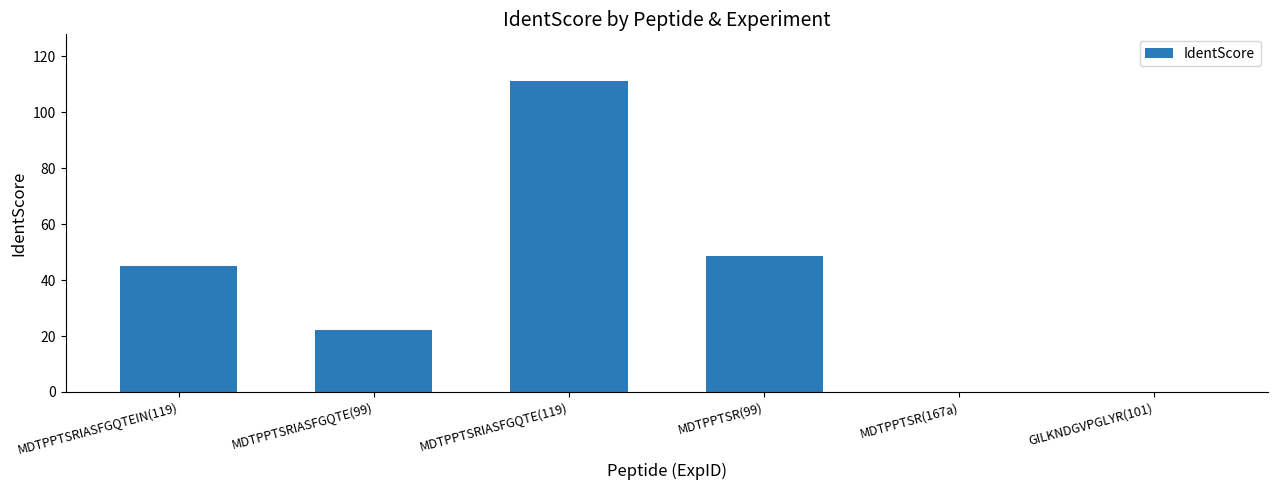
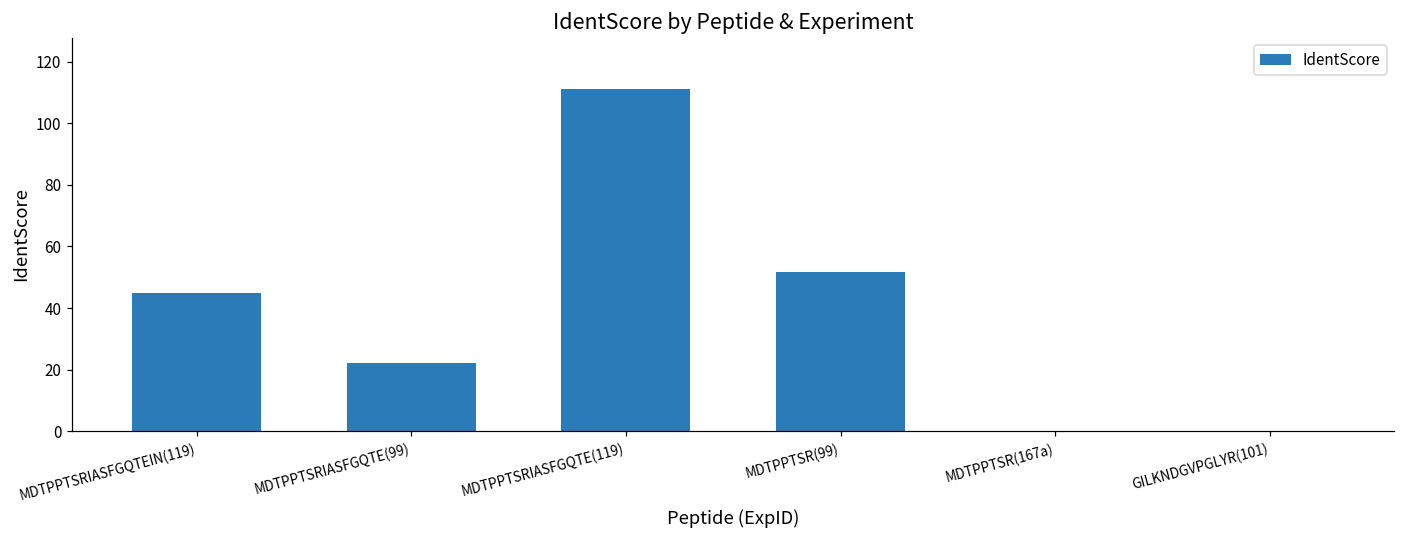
MDTPPTSR(99): 49 -> 52
